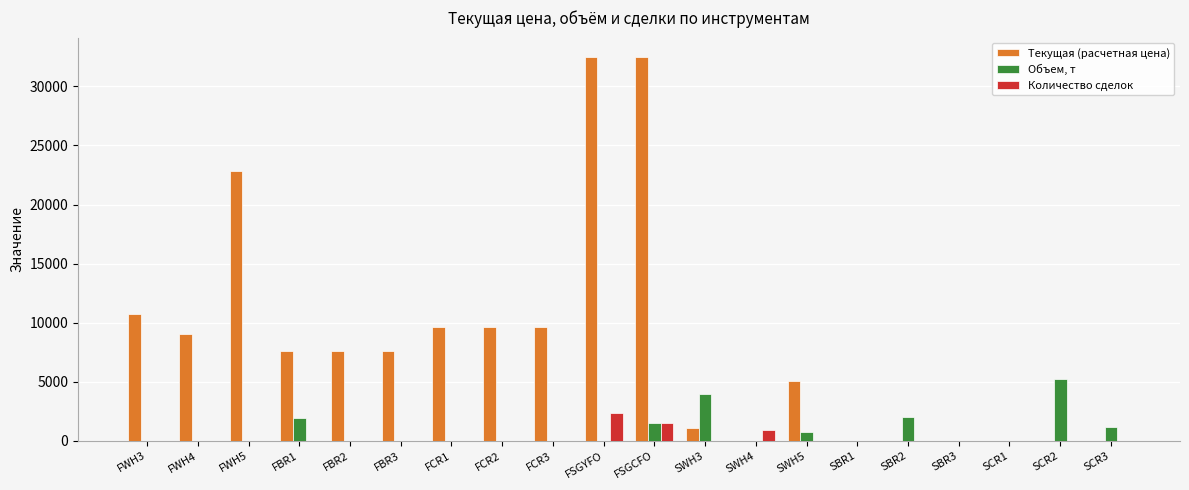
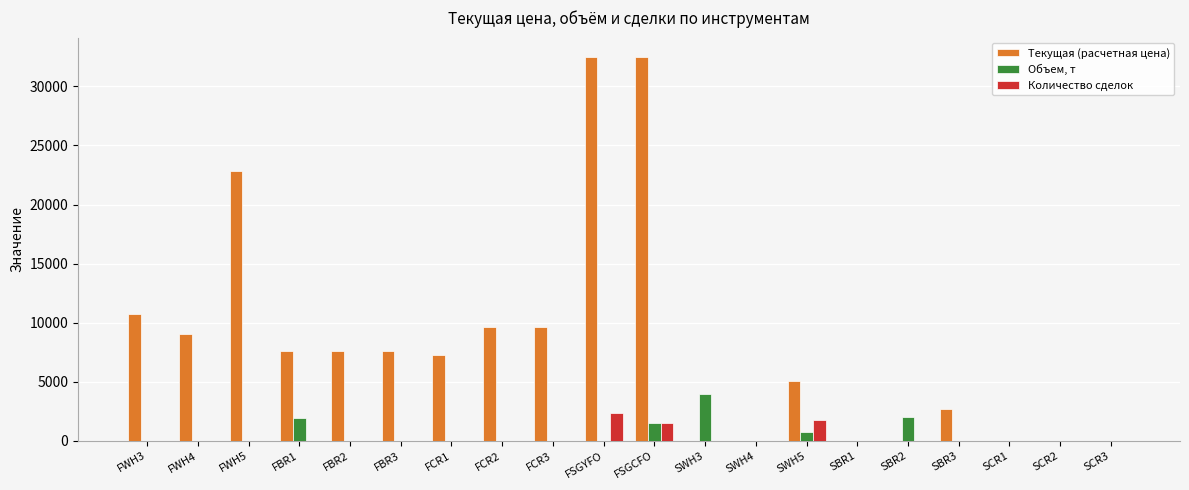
Текущая (расчетная цена), FCR1: 9700 -> 7200
Текущая (расчетная цена), SWH3: 1100 -> 0
Количество сделок, SWH4: 900 -> 0
Количество сделок, SWH5: 0 -> 1700
Текущая (расчетная цена), SBR3: 0 -> 2700
Объем, т, SCR2: 5200 -> 0
Объем, т, SCR3: 1100 -> 0
